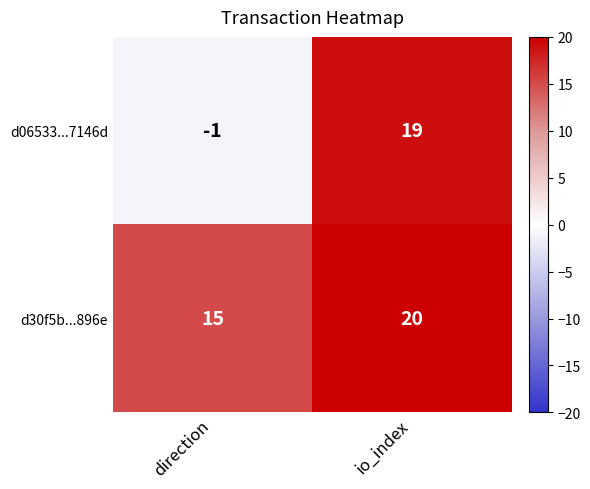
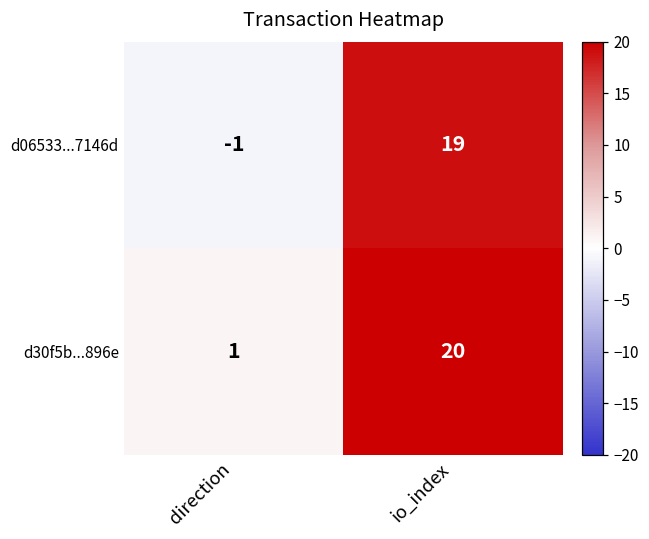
d30f5b...896e, direction: 15 -> 1
